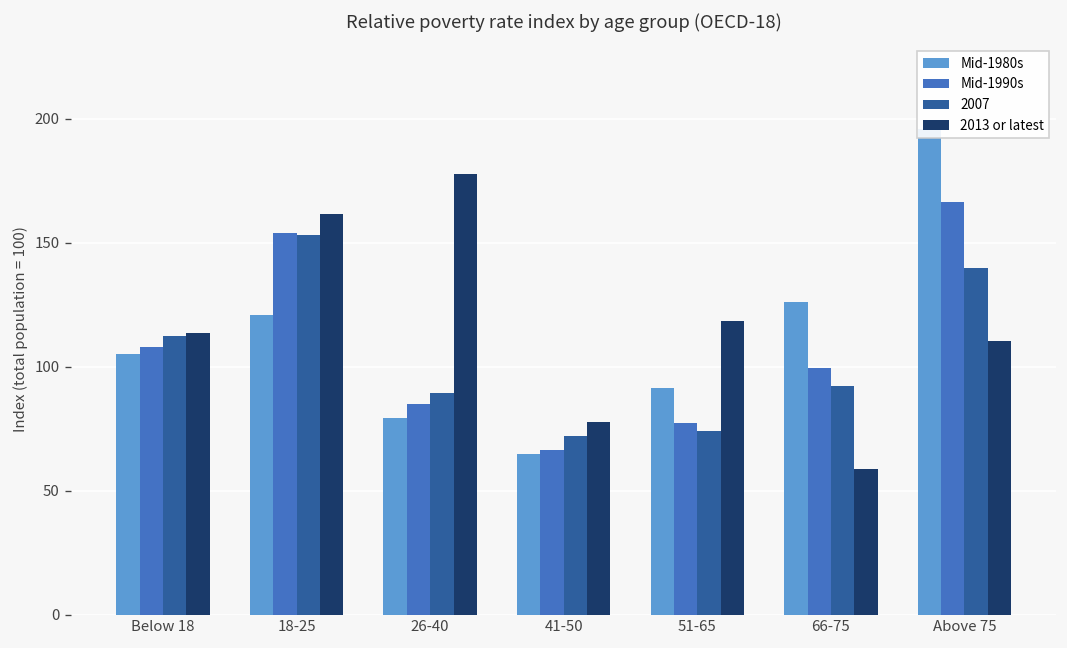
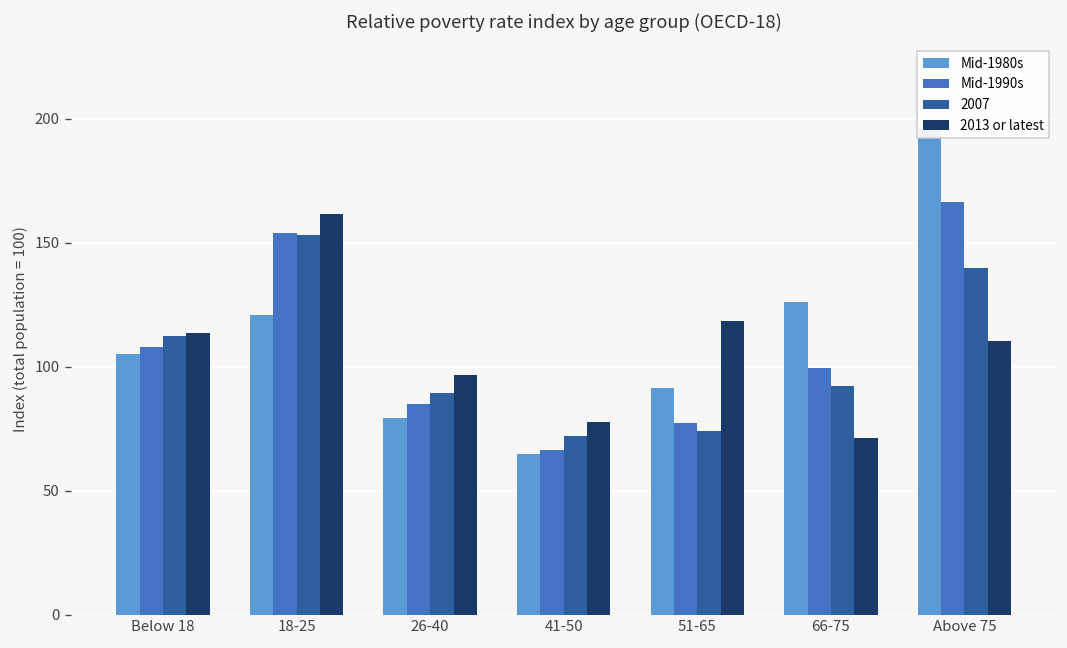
2013 or latest, 26-40: 178 -> 97
2013 or latest, 66-75: 59 -> 71
